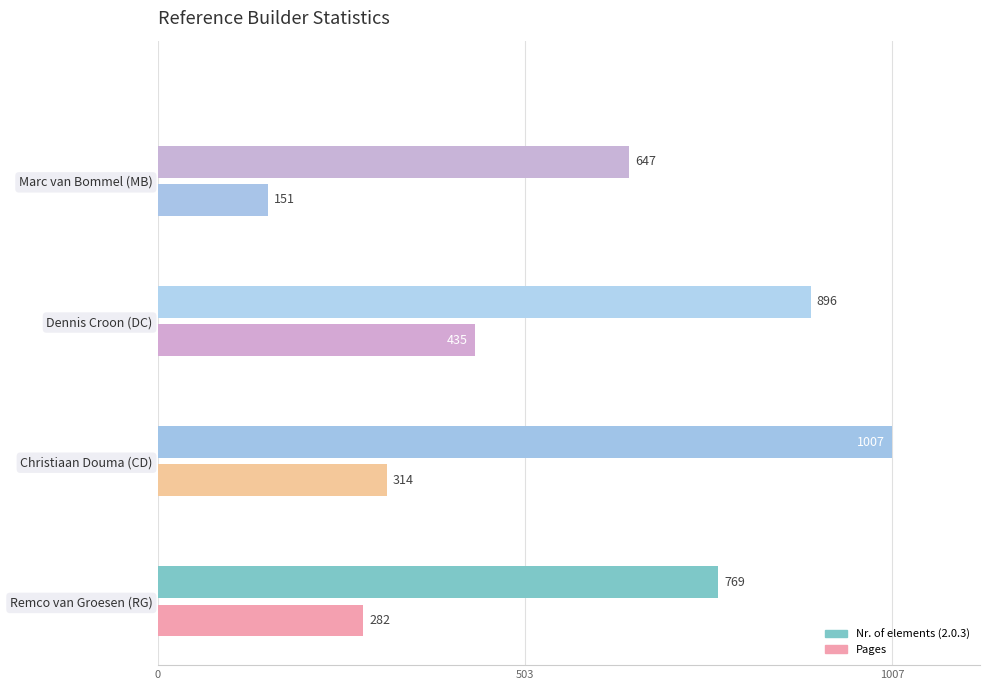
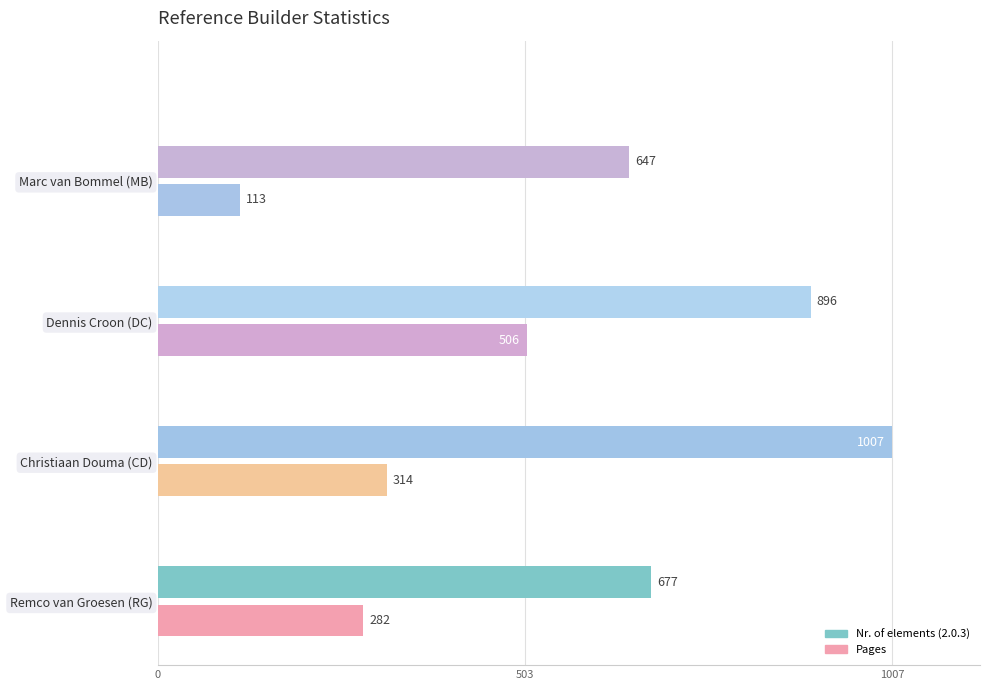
Pages, Marc van Bommel (MB): 151 -> 113
Pages, Dennis Croon (DC): 435 -> 506
Nr. of elements (2.0.3), Remco van Groesen (RG): 769 -> 677
